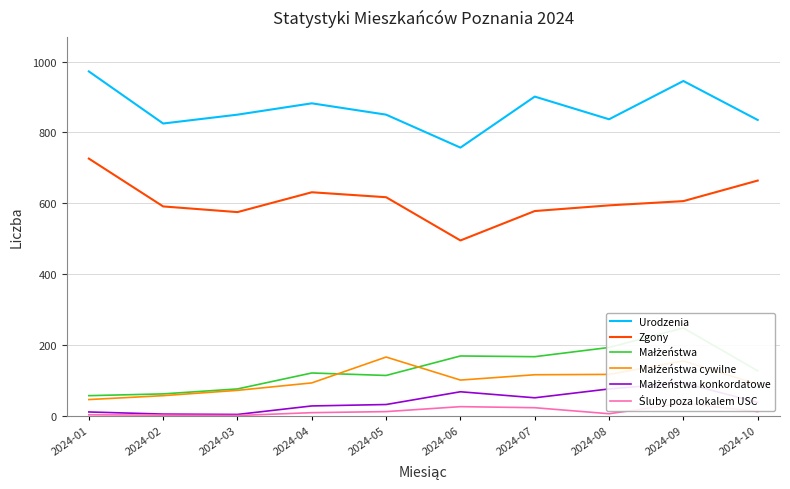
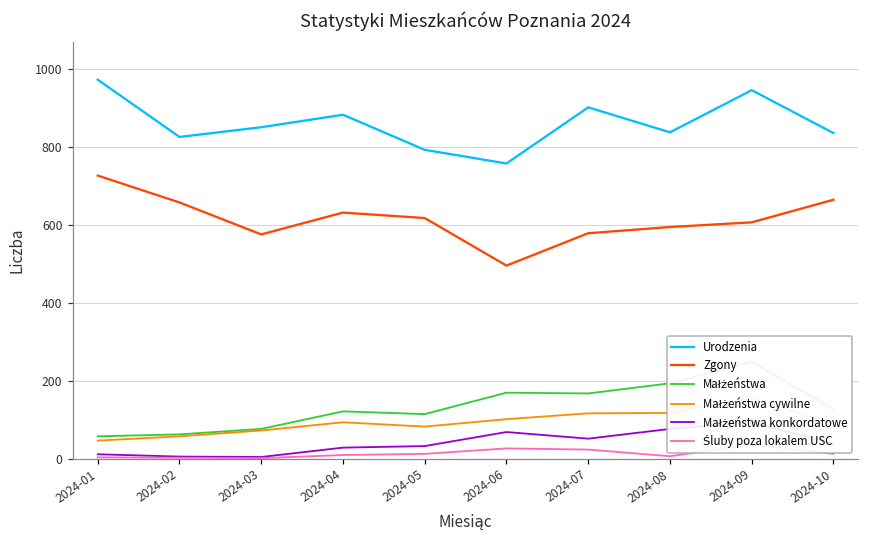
Zgony, 2024-02: 590 -> 660
Urodzenia, 2024-05: 850 -> 790
Małżeństwa cywilne, 2024-05: 170 -> 80
